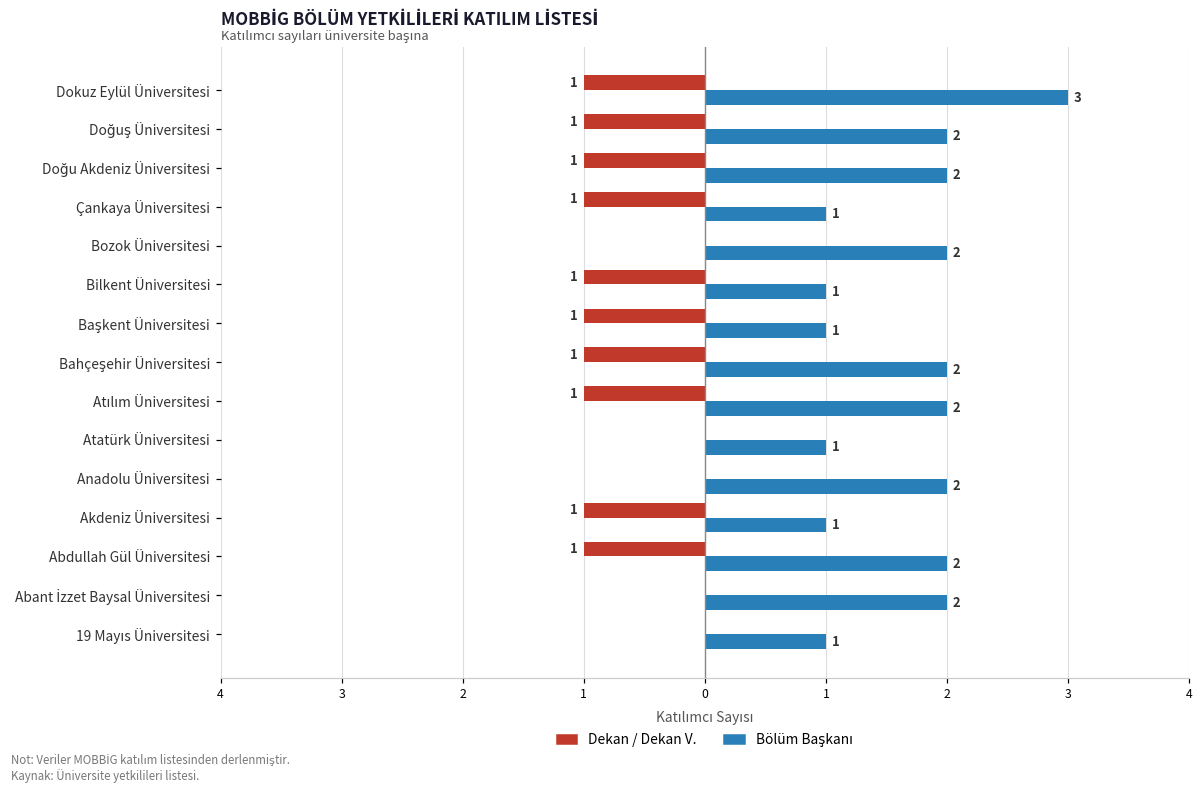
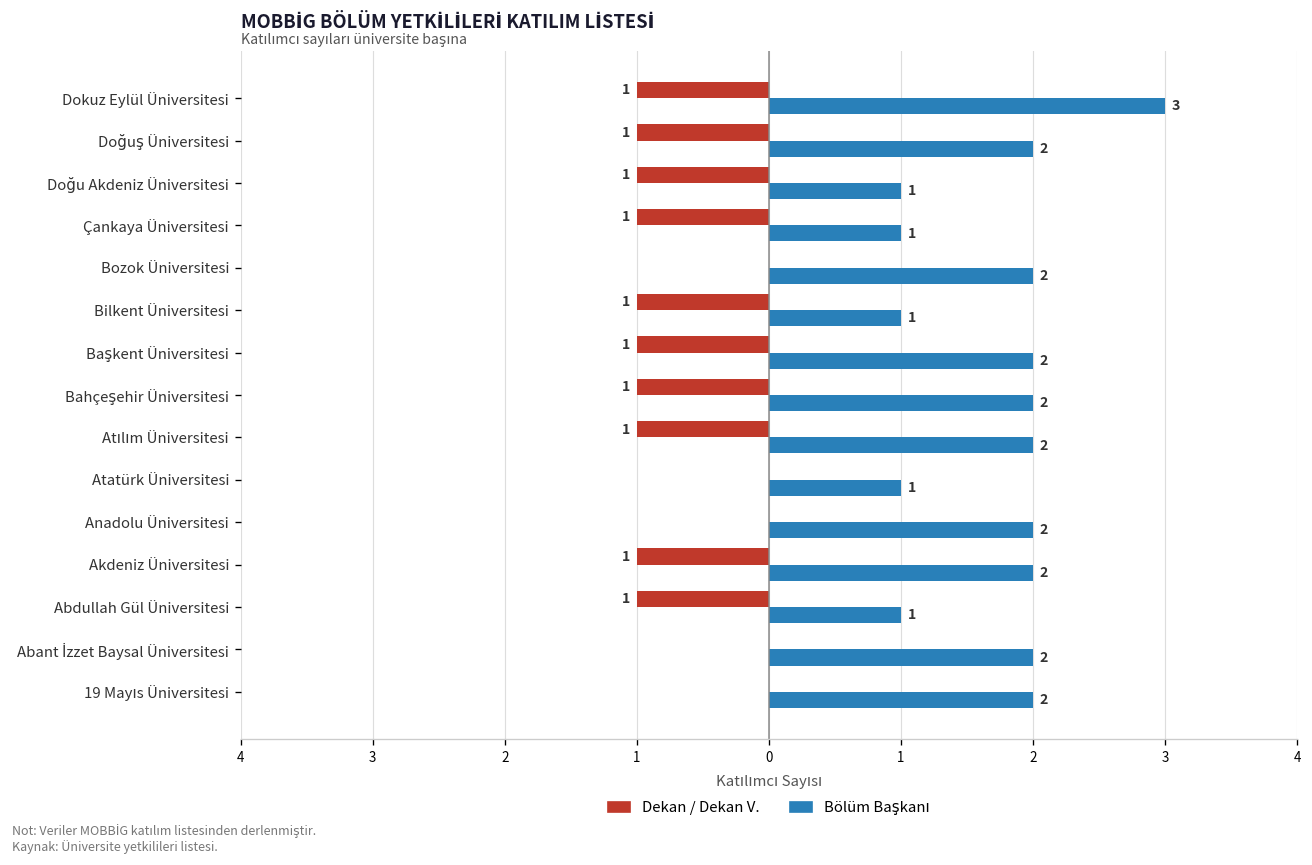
Bölüm Başkanı, Doğu Akdeniz Üniversitesi: 2 -> 1
Bölüm Başkanı, Başkent Üniversitesi: 1 -> 2
Bölüm Başkanı, Akdeniz Üniversitesi: 1 -> 2
Bölüm Başkanı, Abdullah Gül Üniversitesi: 2 -> 1
Bölüm Başkanı, 19 Mayıs Üniversitesi: 1 -> 2
